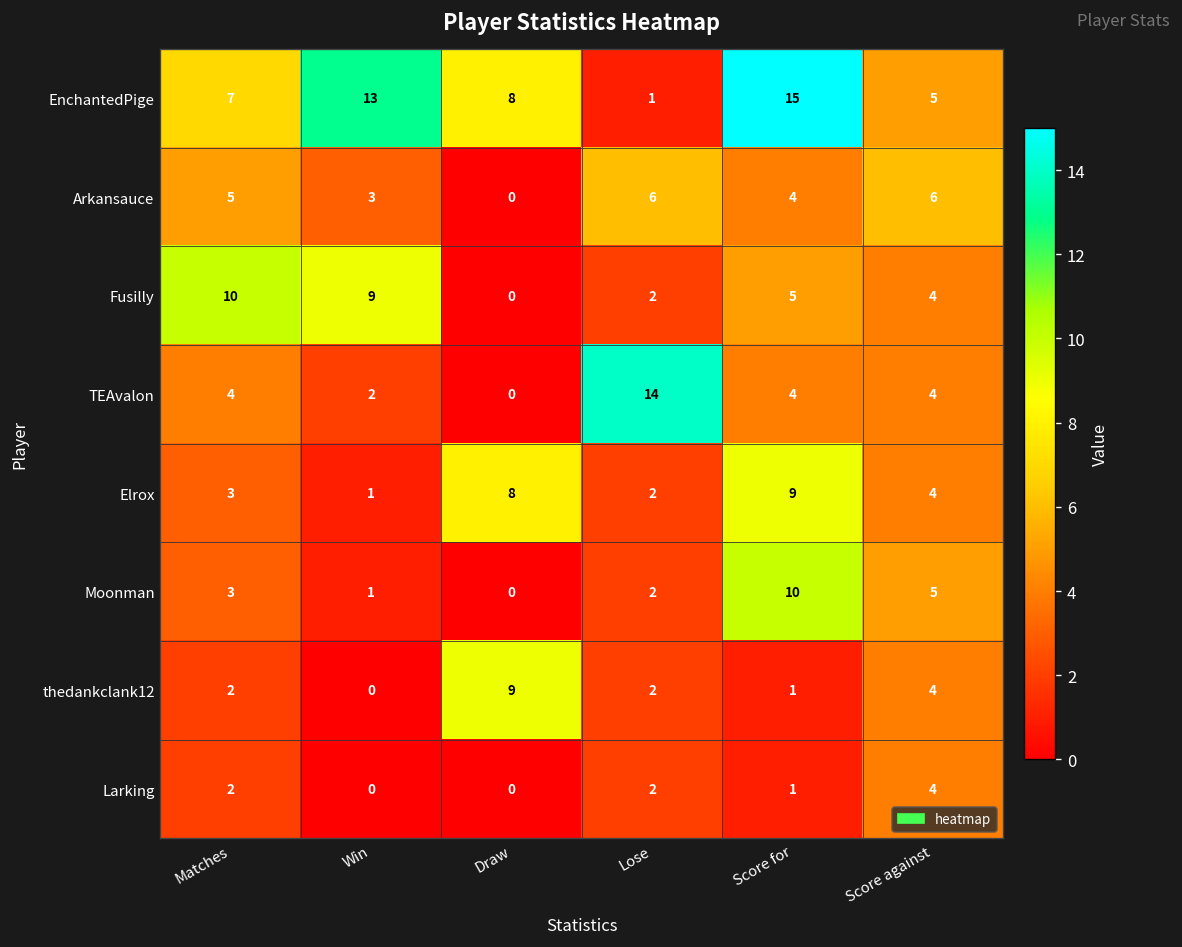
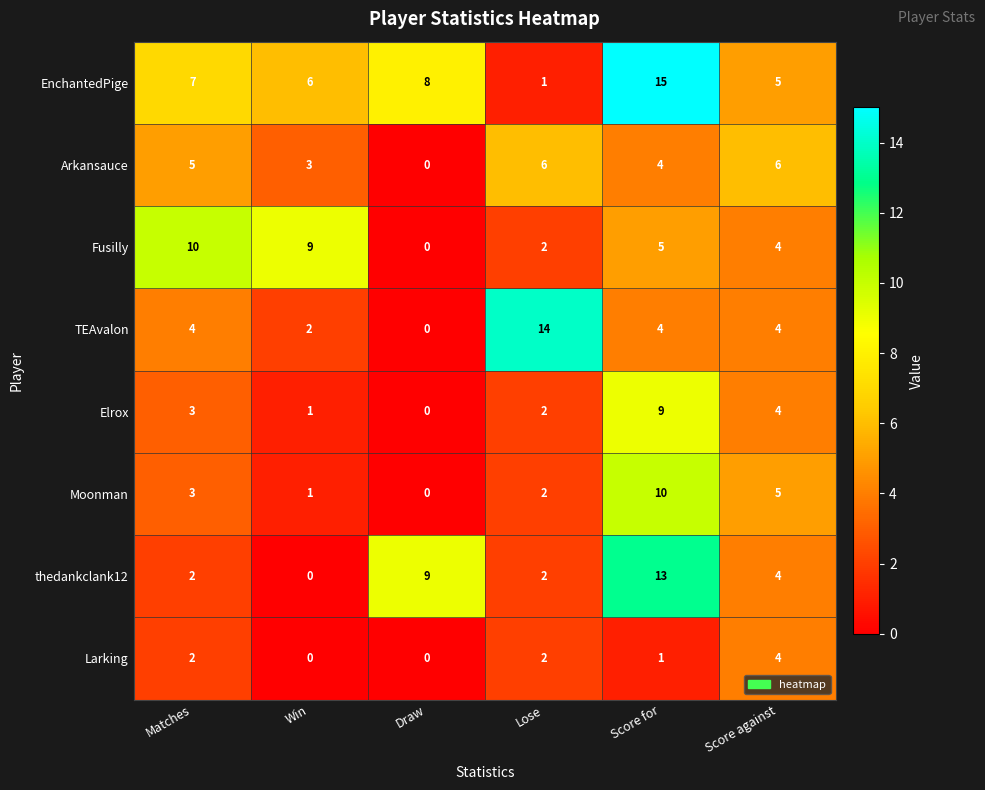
EnchantedPige, Win: 13 -> 6
Elrox, Draw: 8 -> 0
thedankclank12, Score for: 1 -> 13
